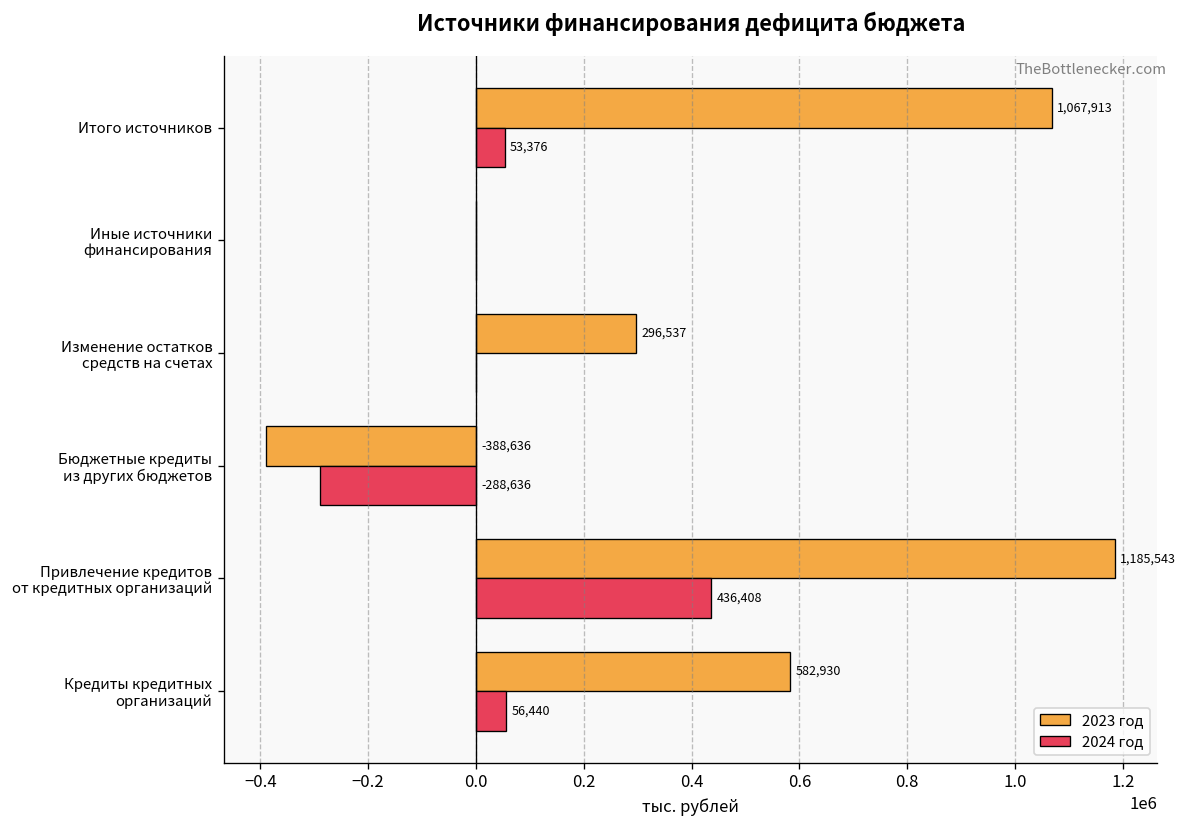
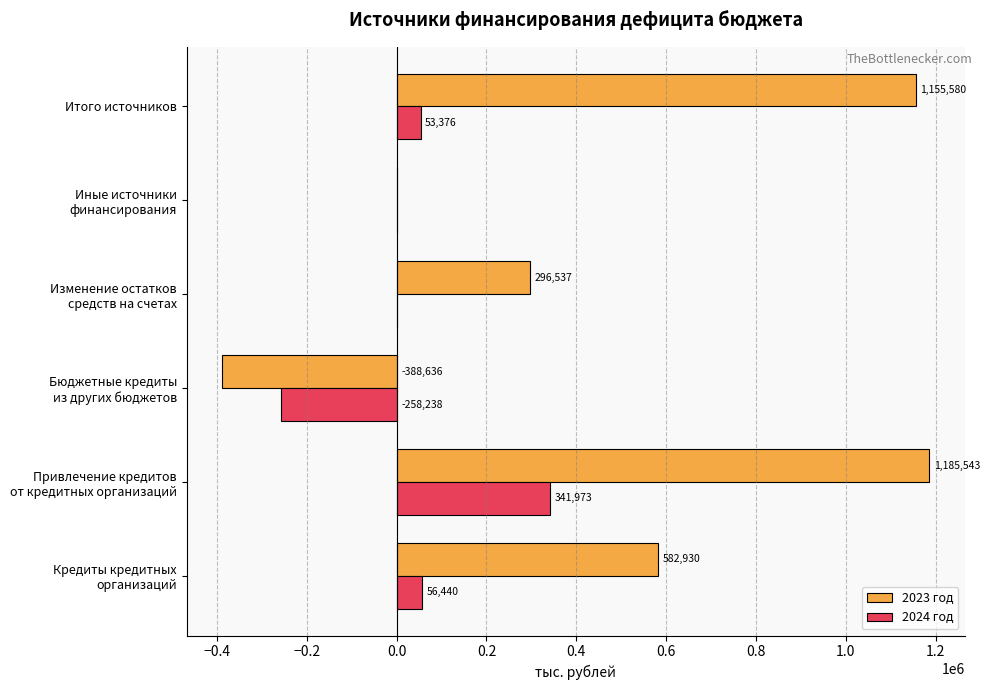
2023 год, Итого источников: 1,067,913 -> 1,155,580
2024 год, Бюджетные кредиты из других бюджетов: -288,636 -> -258,238
2024 год, Привлечение кредитов от кредитных организаций: 436,408 -> 341,973
